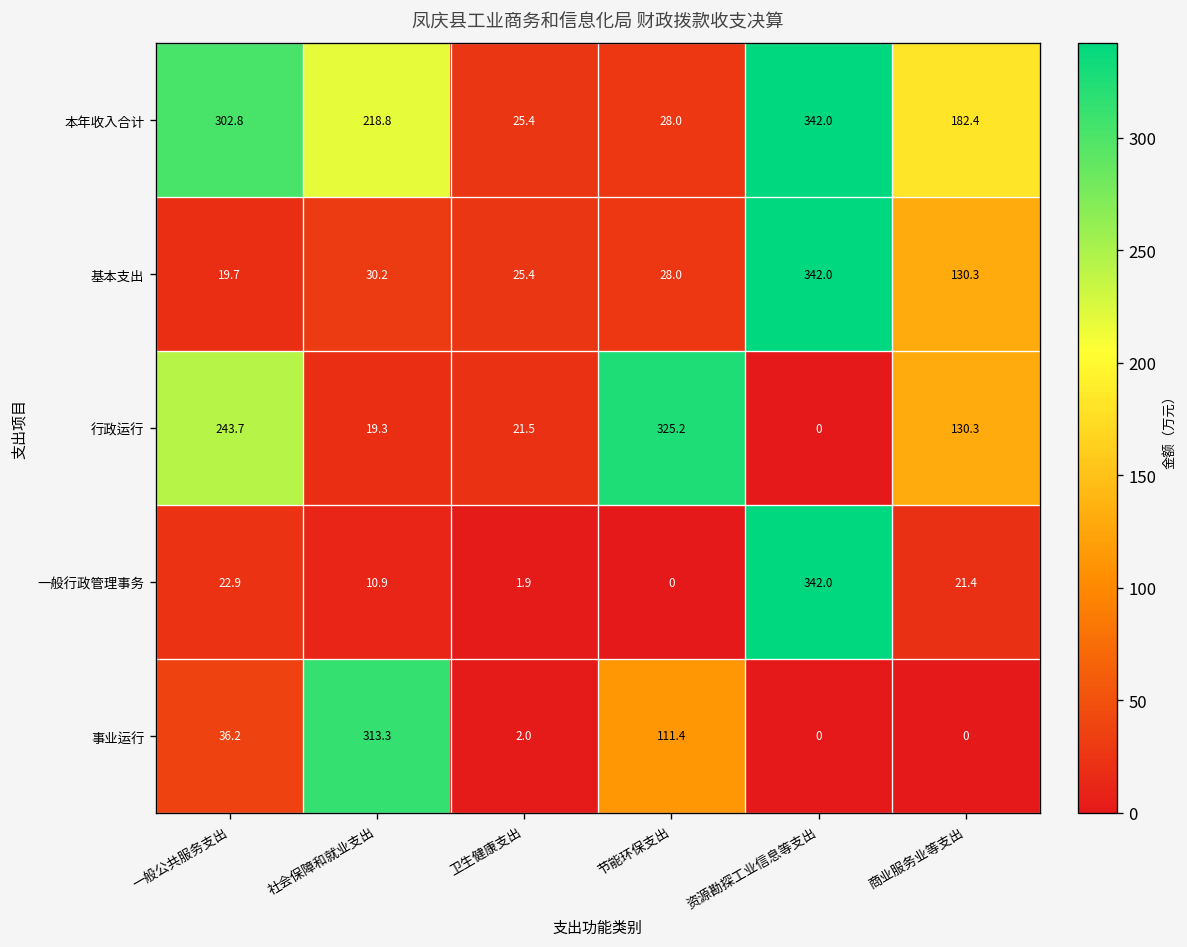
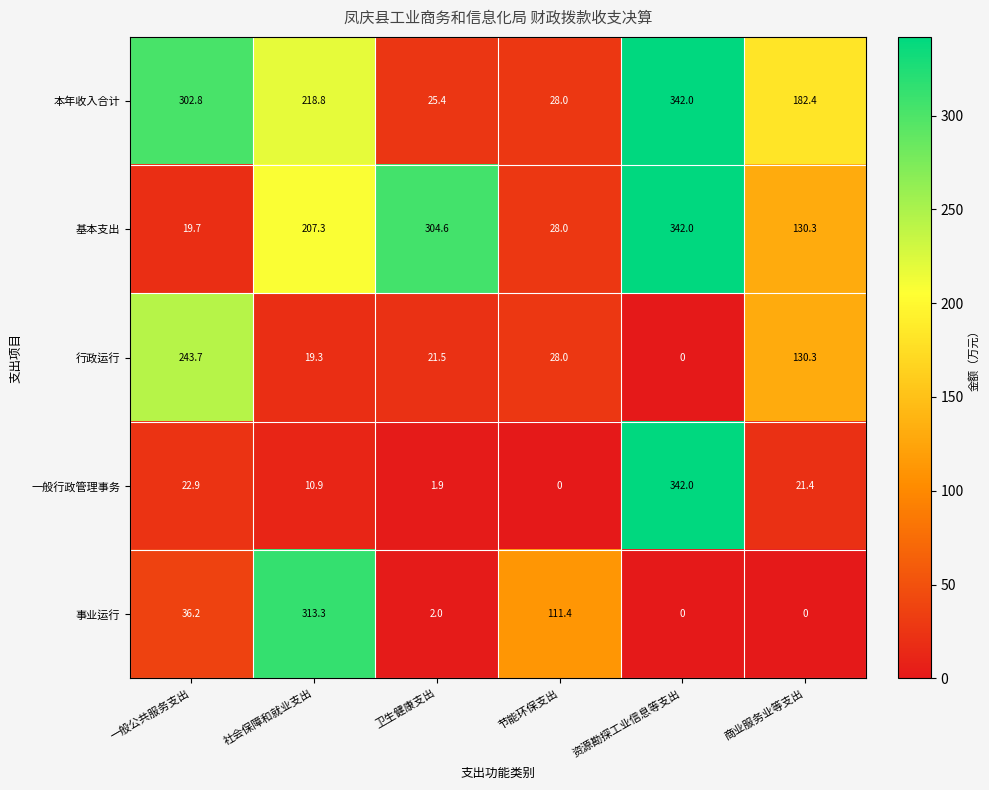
基本支出, 社会保障和就业支出: 30.2 -> 207.3
基本支出, 卫生健康支出: 25.4 -> 304.6
行政运行, 节能环保支出: 325.2 -> 28.0
